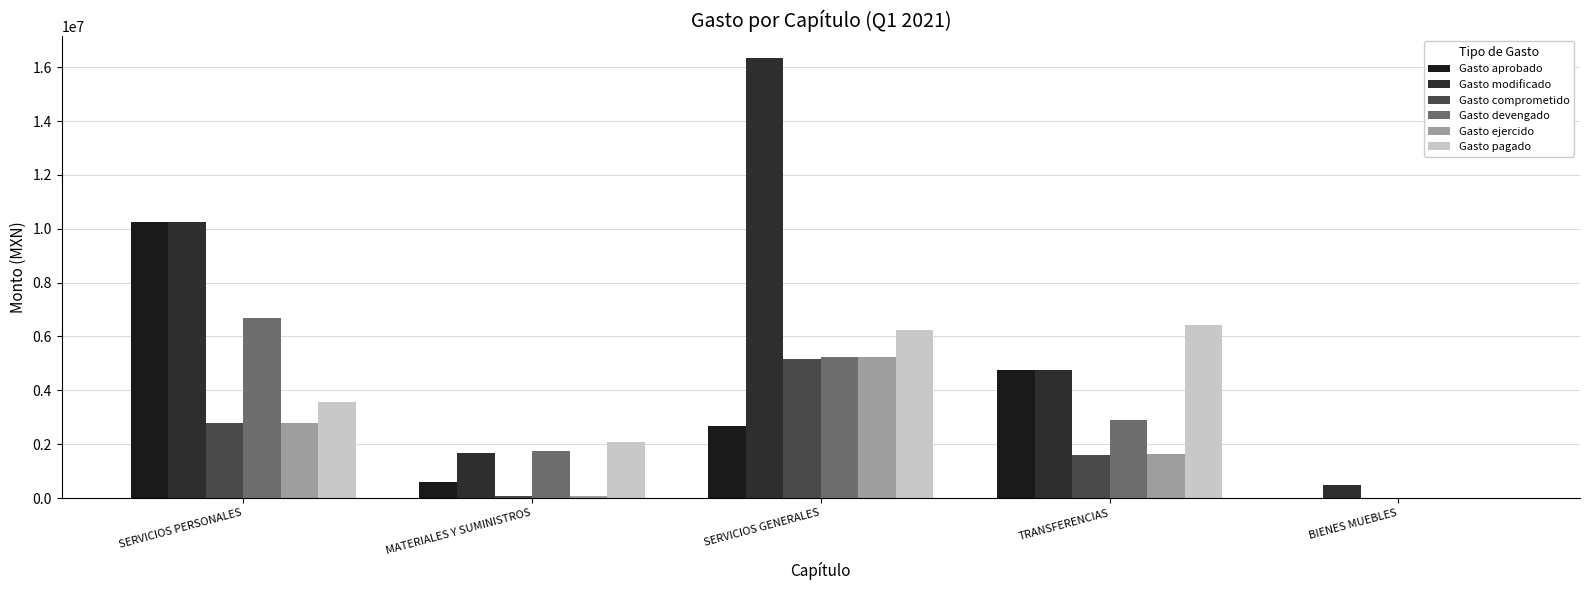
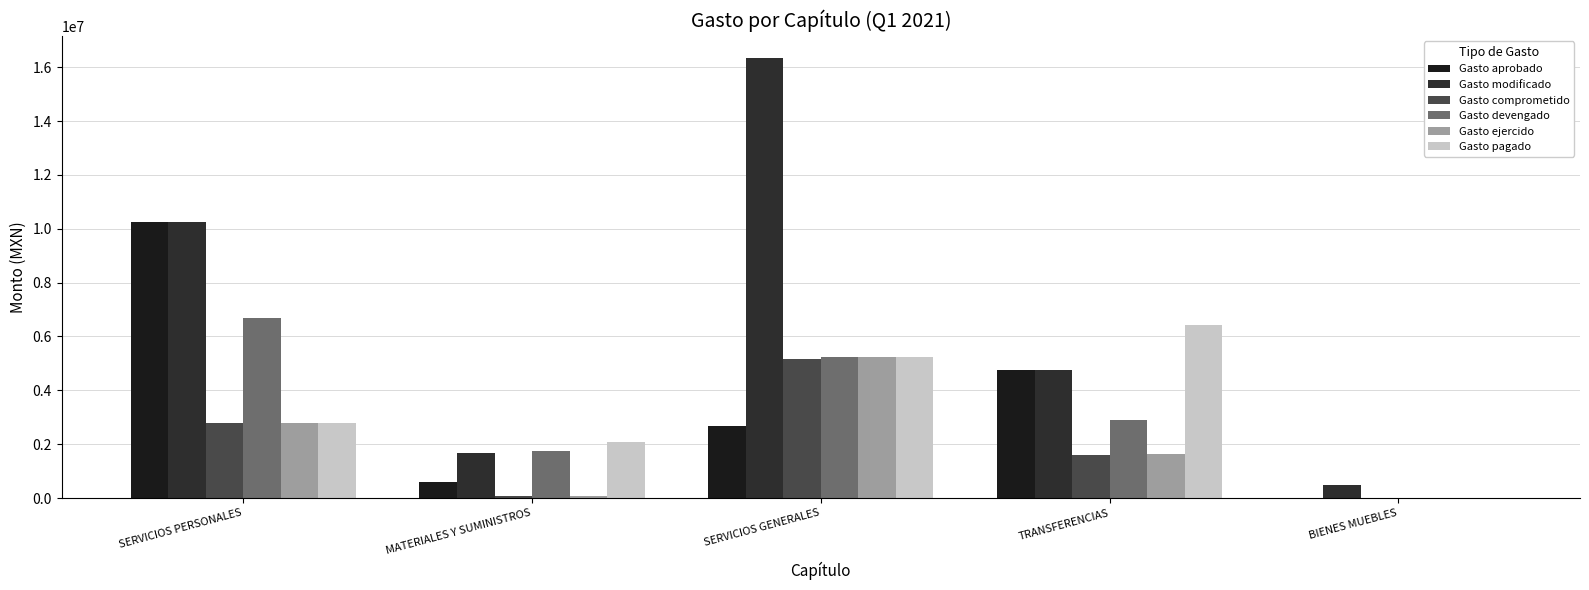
Gasto pagado, SERVICIOS PERSONALES: 3600000 -> 2800000
Gasto pagado, SERVICIOS GENERALES: 6200000 -> 5200000
